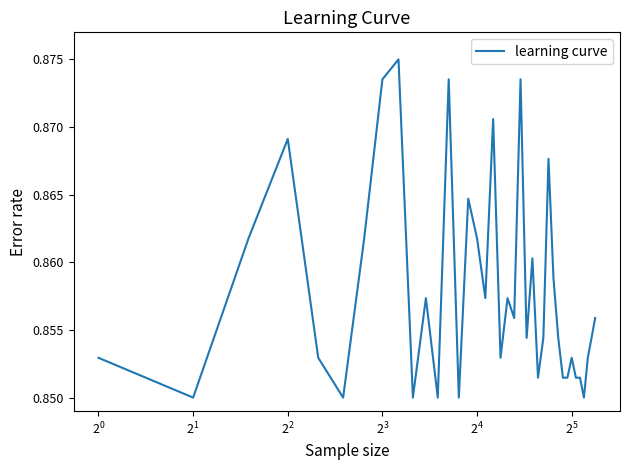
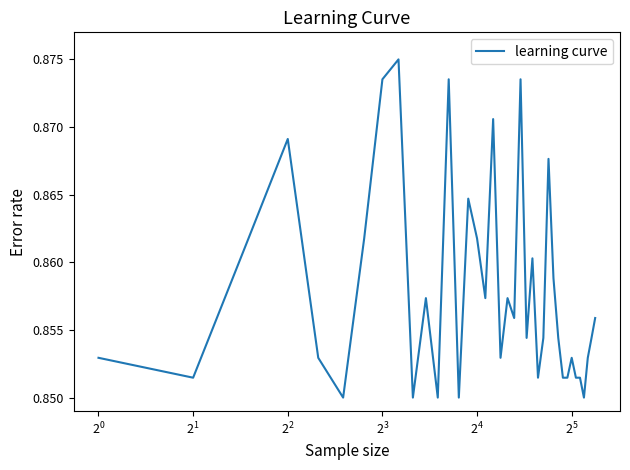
2^1: 0.8500 -> 0.8515
